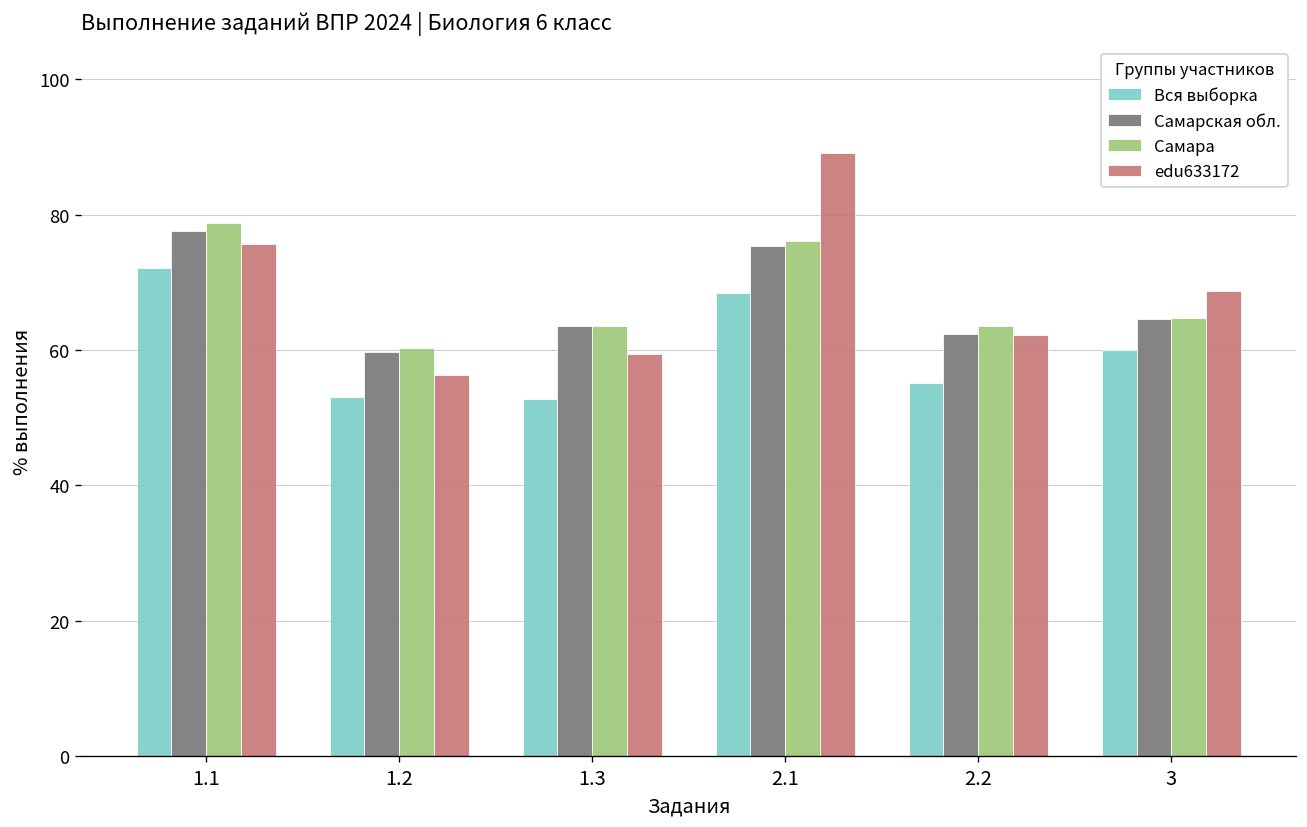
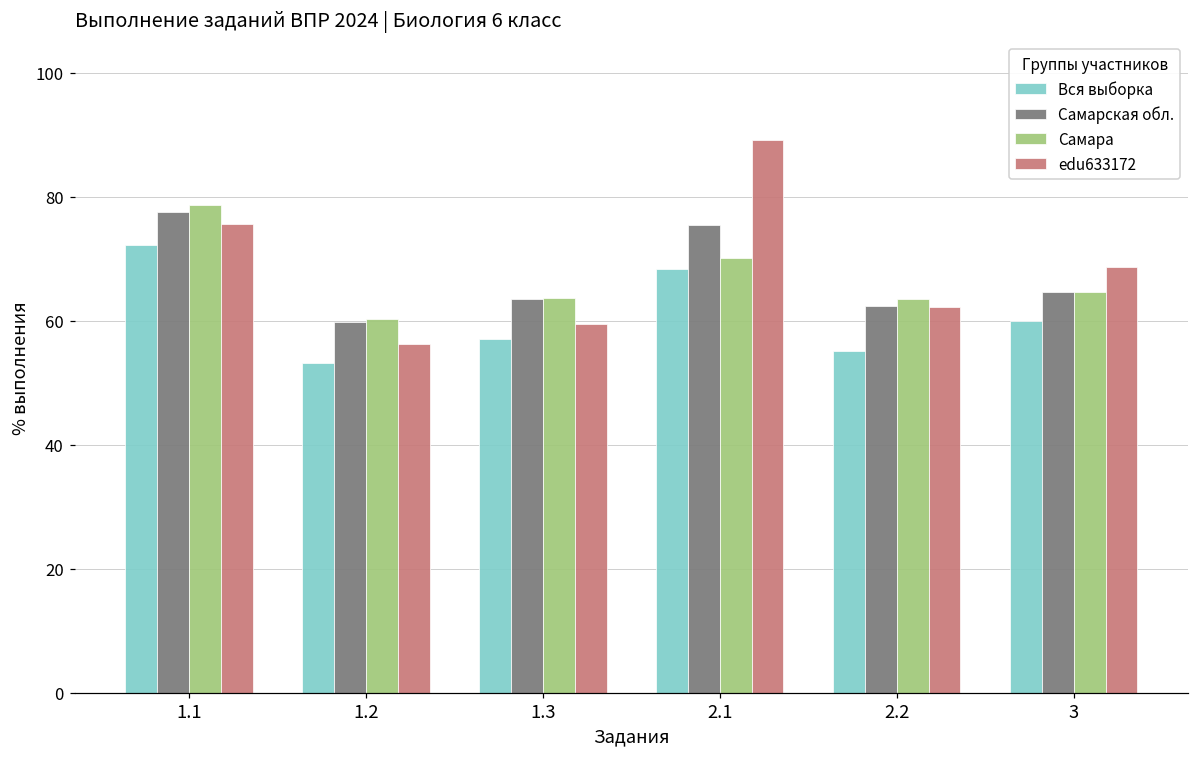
Вся выборка, 1.3: 53 -> 57
Самара, 2.1: 76 -> 70
